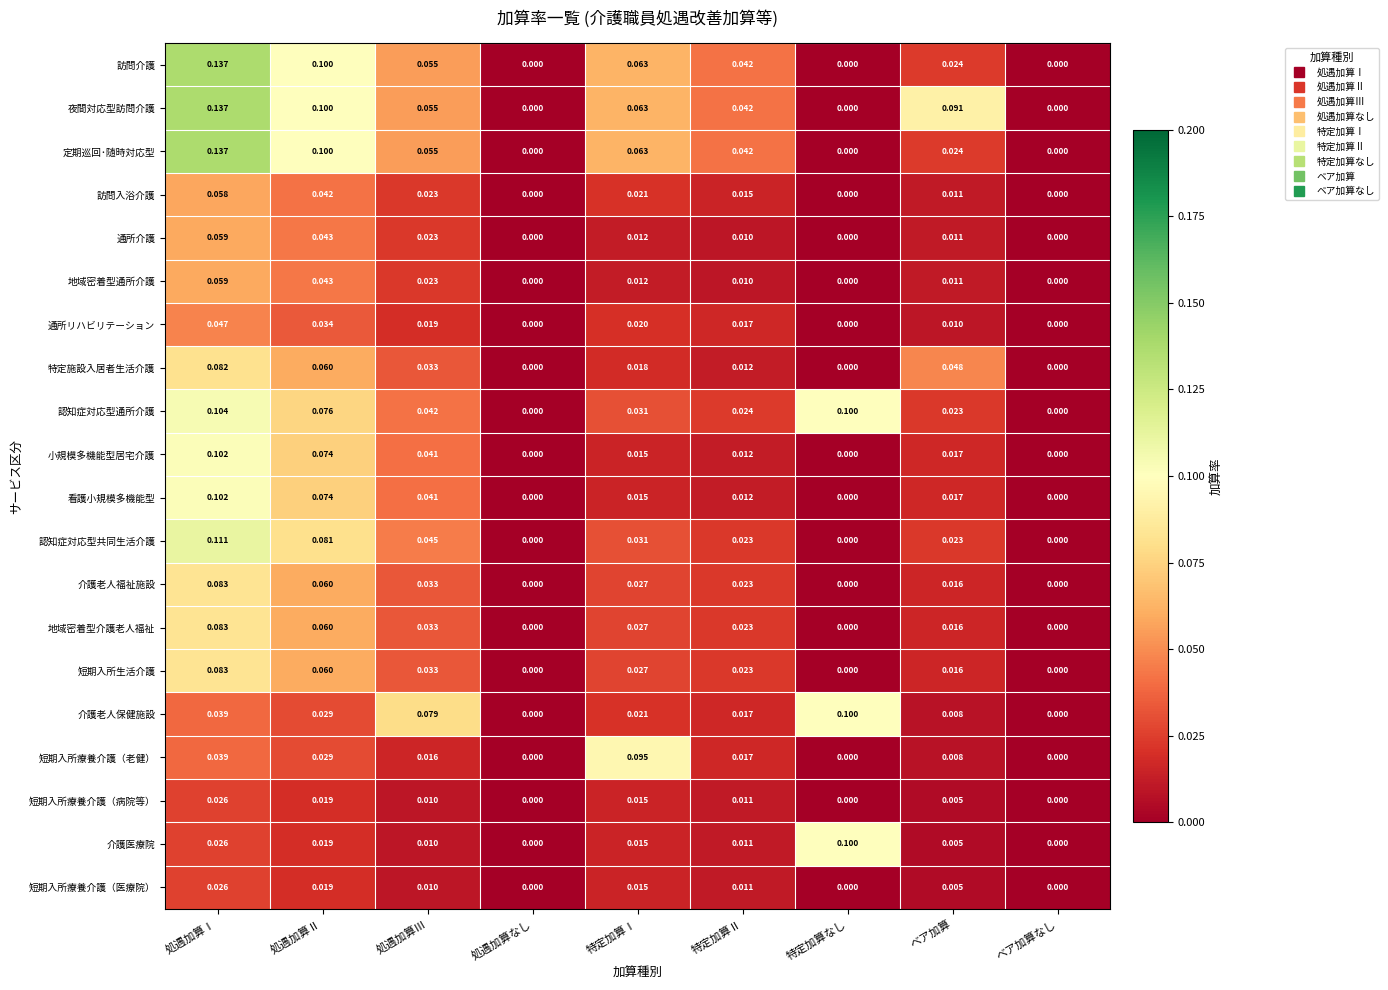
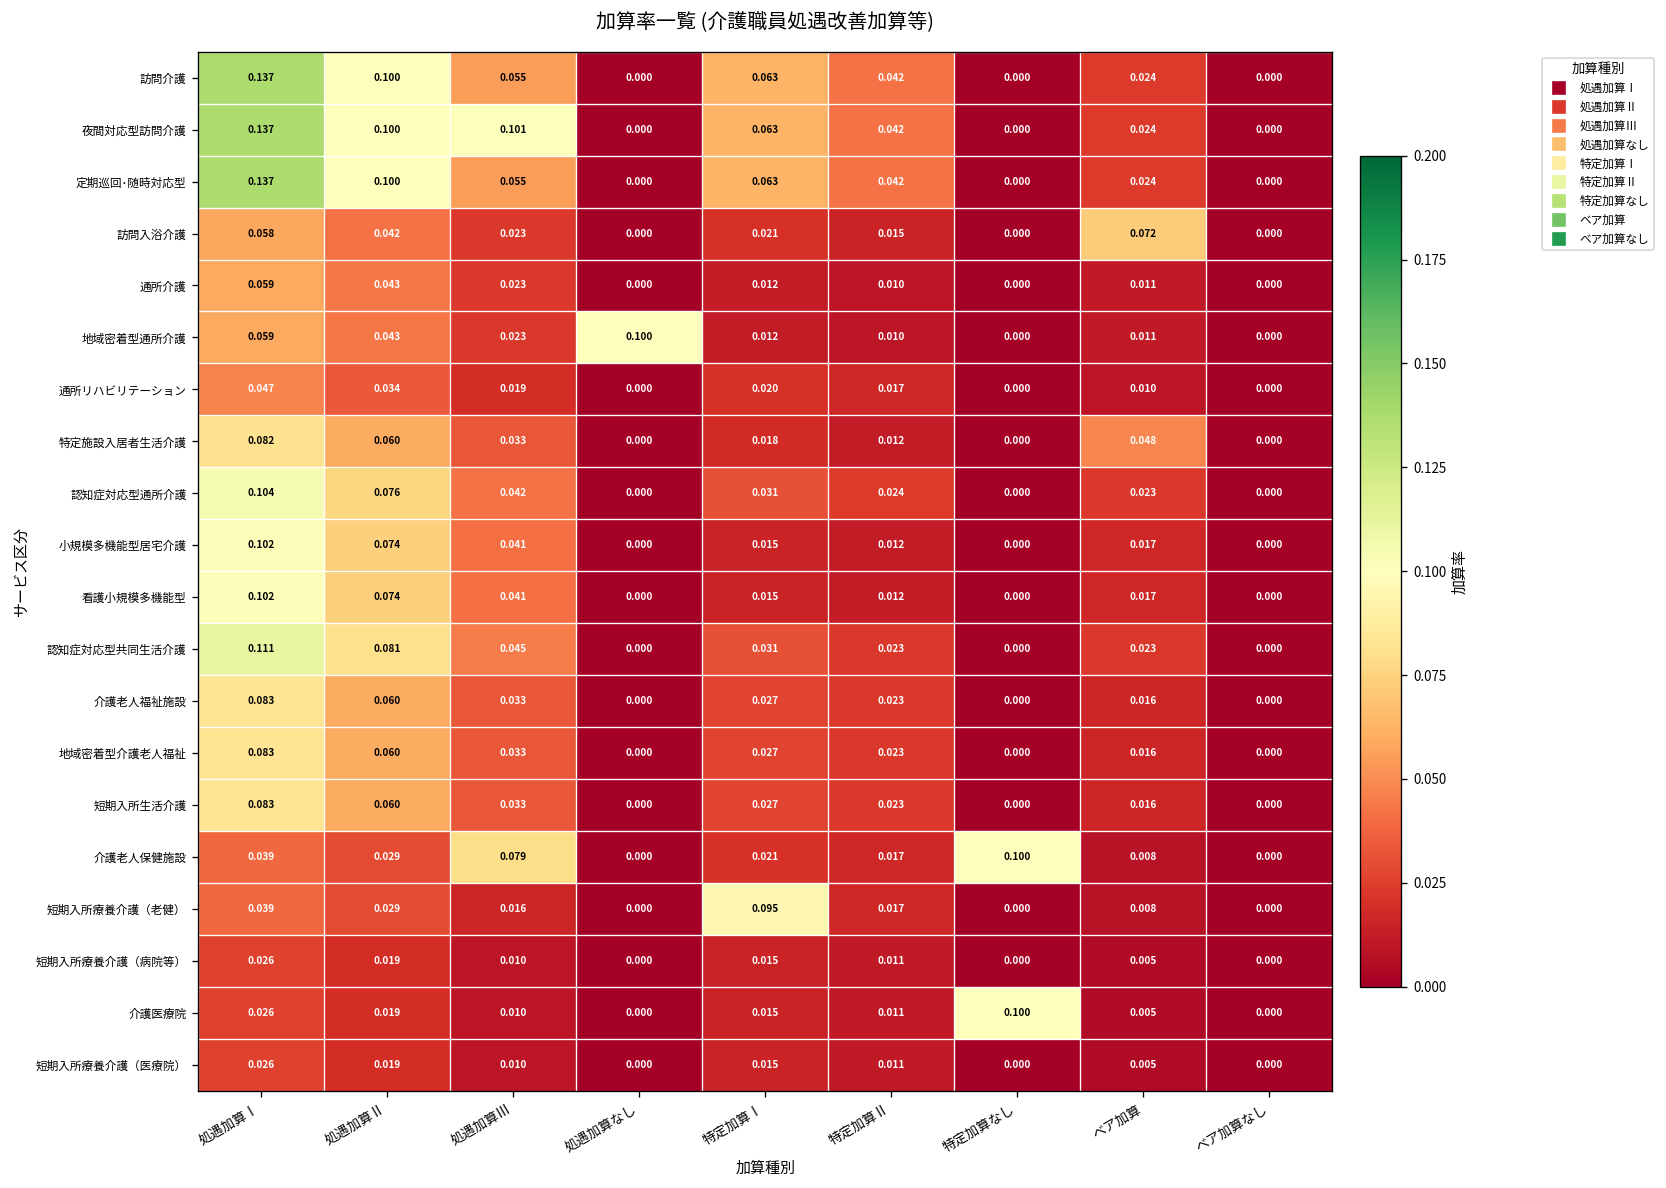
夜間対応型訪問介護, 処遇加算Ⅲ: 0.055 -> 0.101
夜間対応型訪問介護, ベア加算: 0.091 -> 0.024
訪問入浴介護, ベア加算: 0.011 -> 0.072
地域密着型通所介護, 処遇加算なし: 0.000 -> 0.100
認知症対応型通所介護, 特定加算なし: 0.100 -> 0.000
